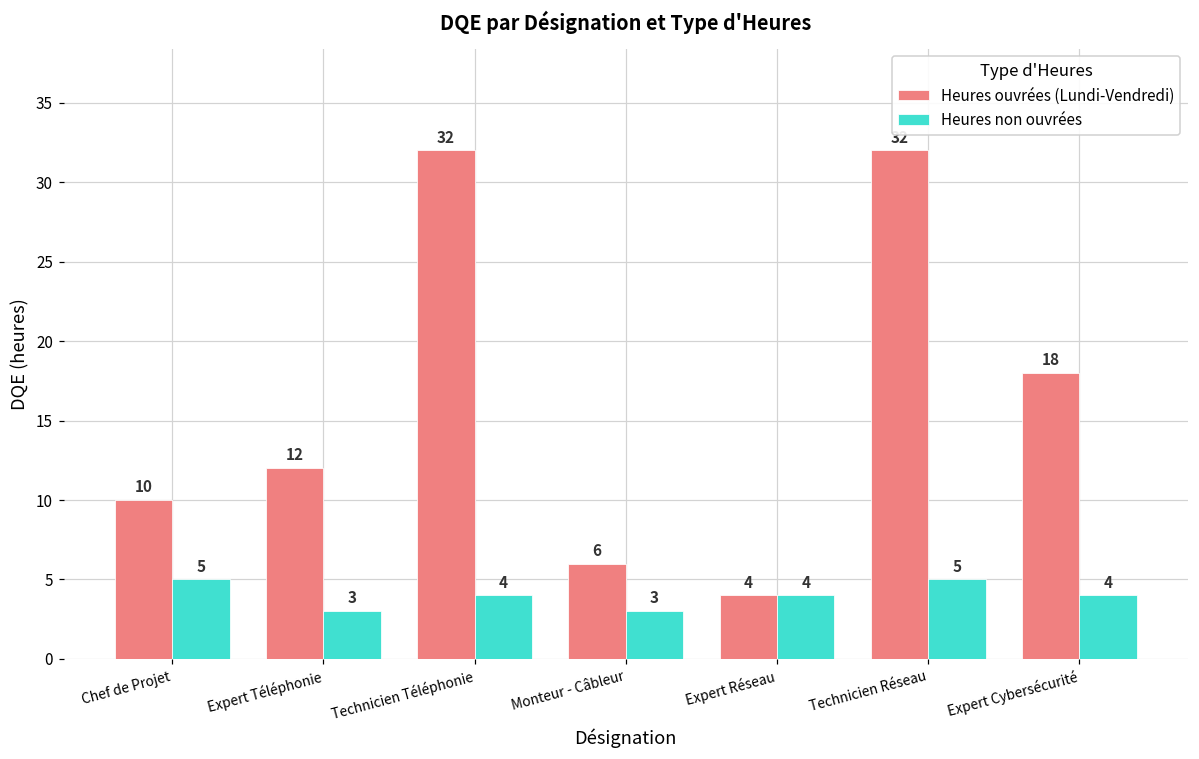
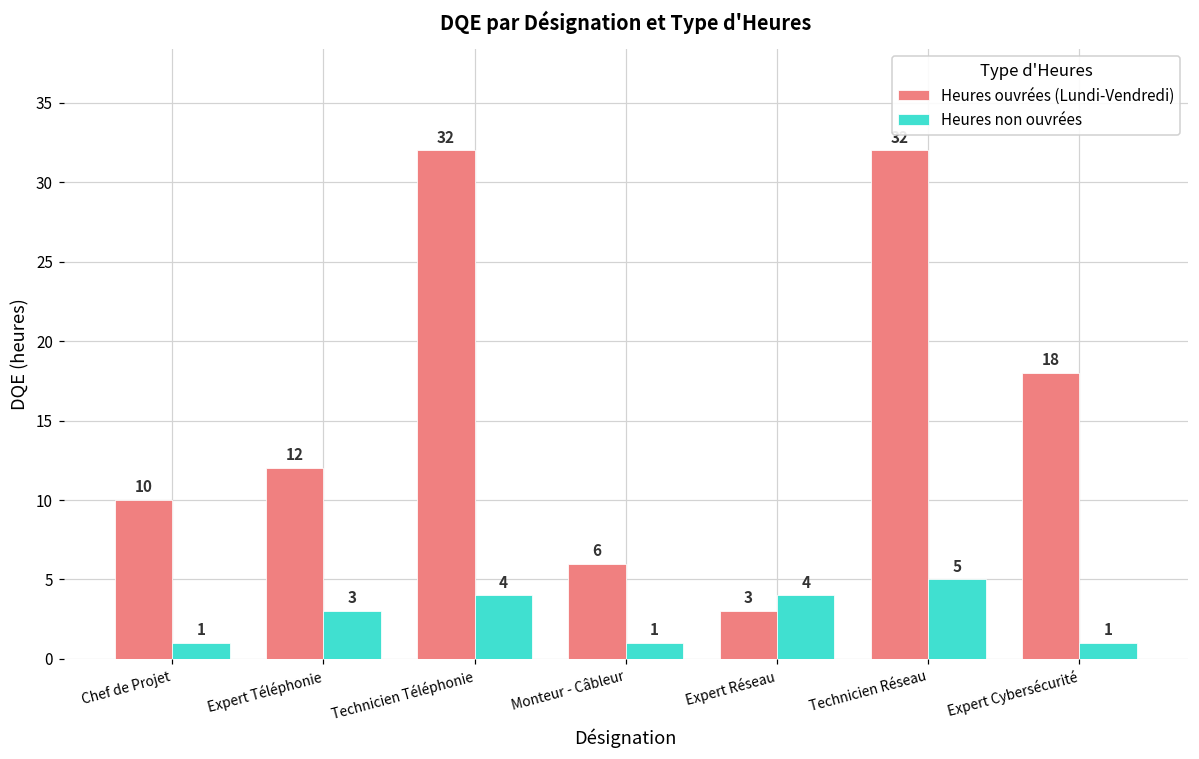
Heures non ouvrées, Chef de Projet: 5 -> 1
Heures non ouvrées, Monteur - Câbleur: 3 -> 1
Heures ouvrées (Lundi-Vendredi), Expert Réseau: 4 -> 3
Heures non ouvrées, Expert Cybersécurité: 4 -> 1
